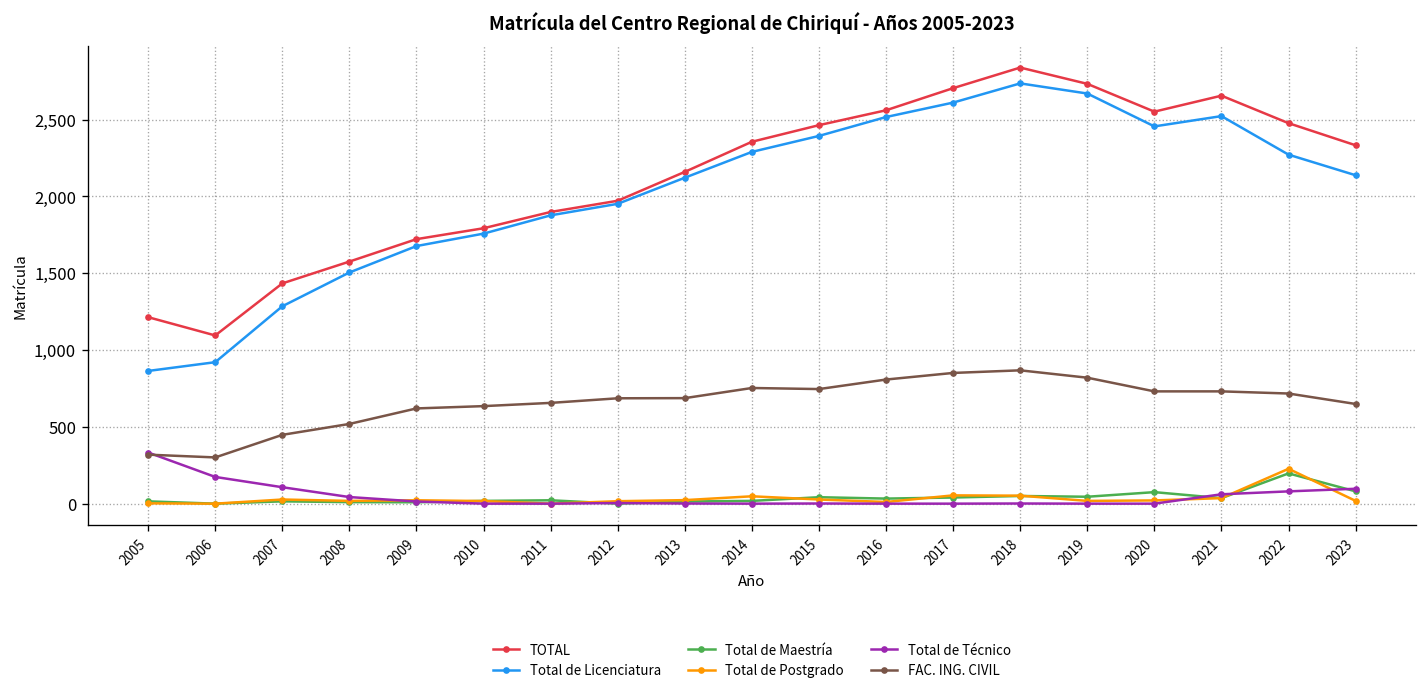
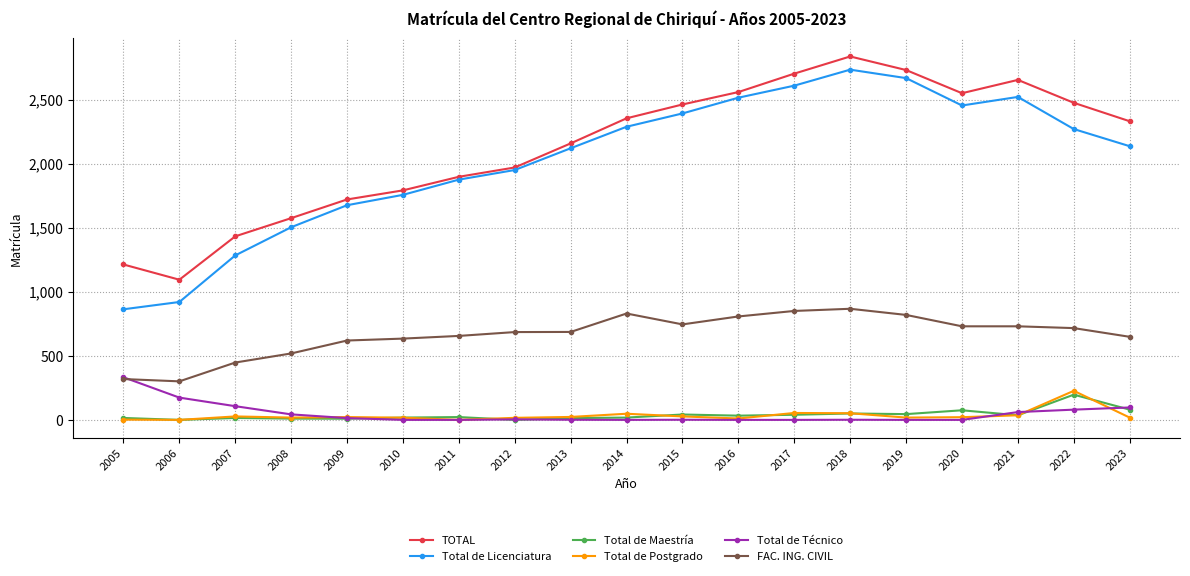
FAC. ING. CIVIL, 2014: 750 -> 830
